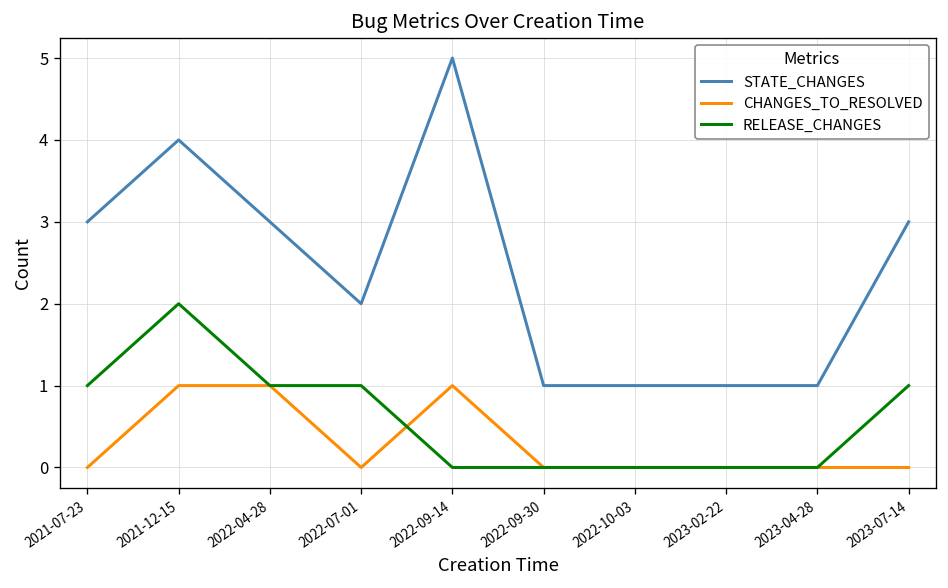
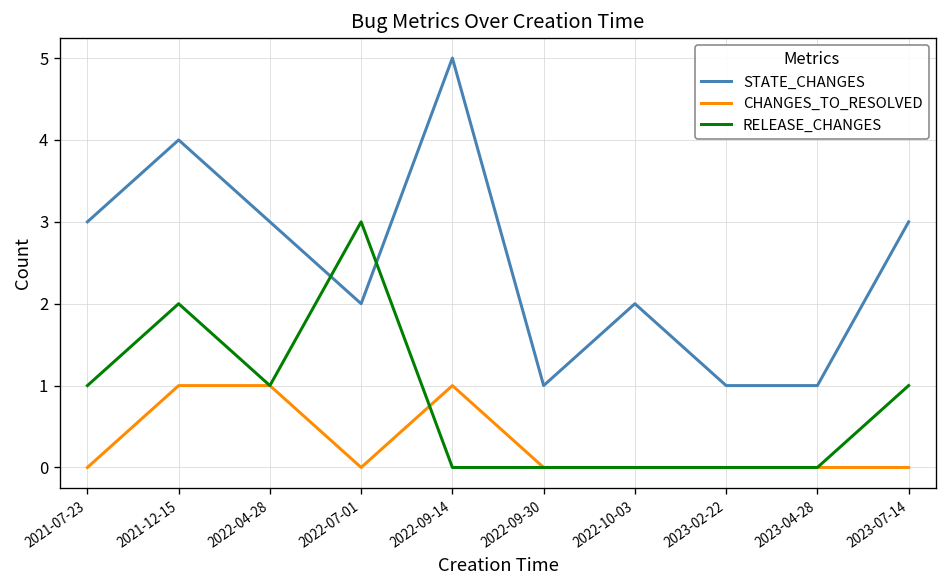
RELEASE_CHANGES, 2022-07-01: 1 -> 3
STATE_CHANGES, 2022-10-03: 1 -> 2
